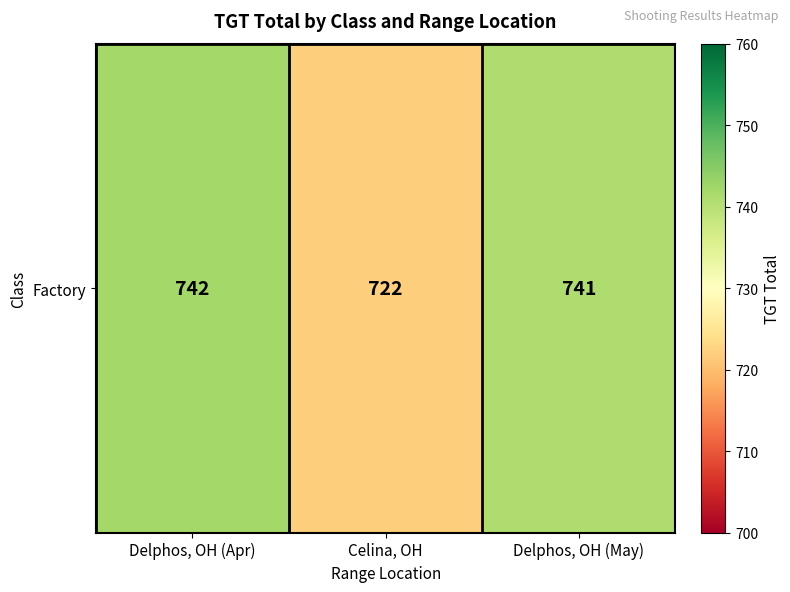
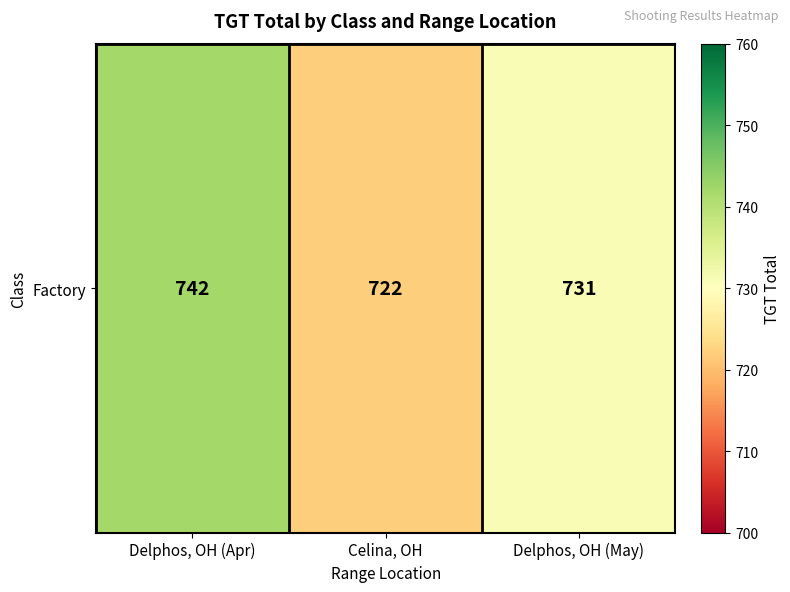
Factory, Delphos, OH (May): 741 -> 731
